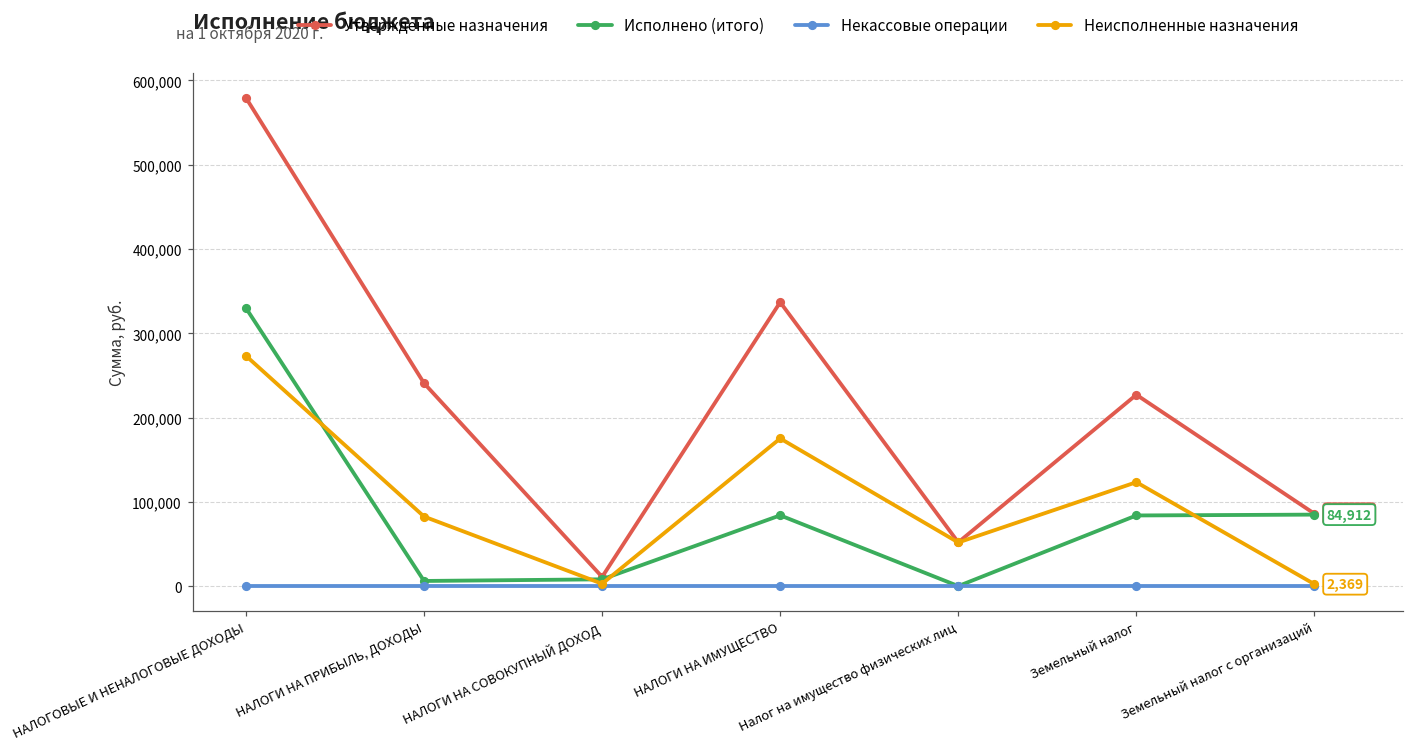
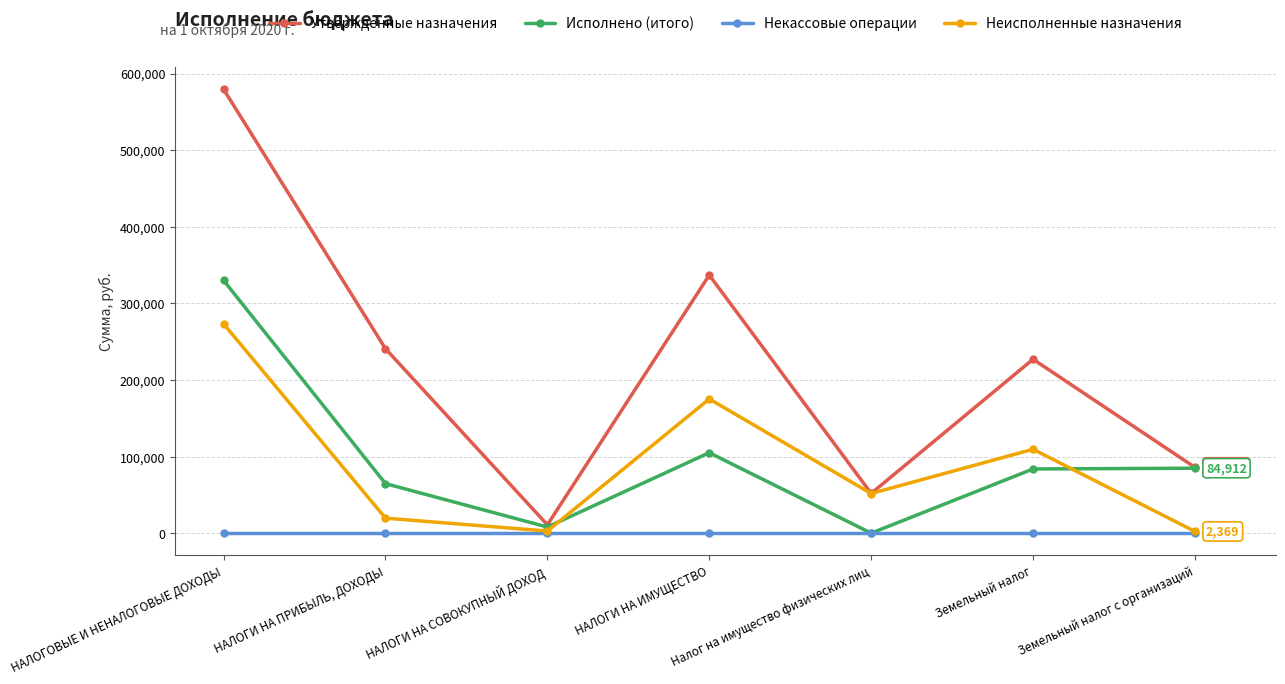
Исполнено (итого), НАЛОГИ НА ПРИБЫЛЬ, ДОХОДЫ: 10,000 -> 60,000
Неисполненные назначения, НАЛОГИ НА ПРИБЫЛЬ, ДОХОДЫ: 80,000 -> 20,000
Исполнено (итого), НАЛОГИ НА ИМУЩЕСТВО: 80,000 -> 110,000
Неисполненные назначения, Земельный налог: 120,000 -> 110,000
